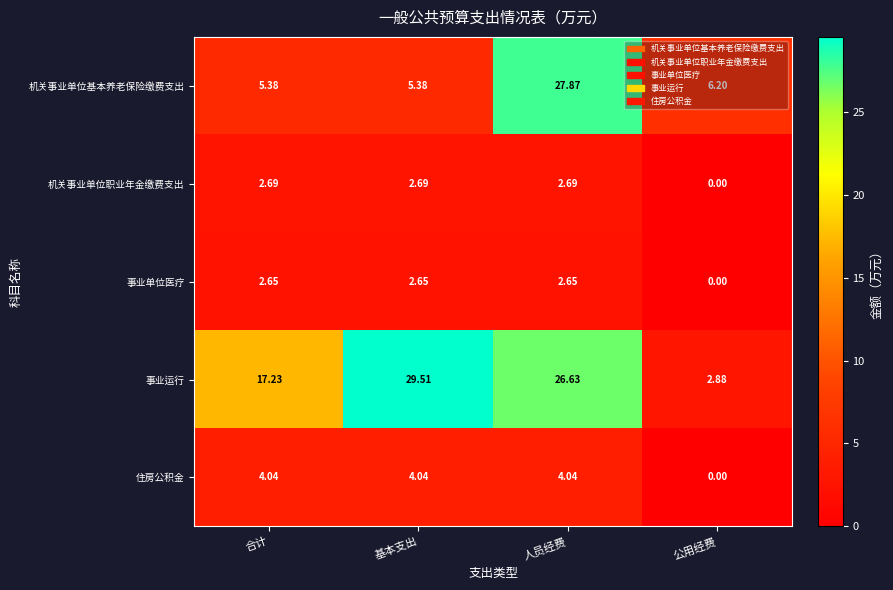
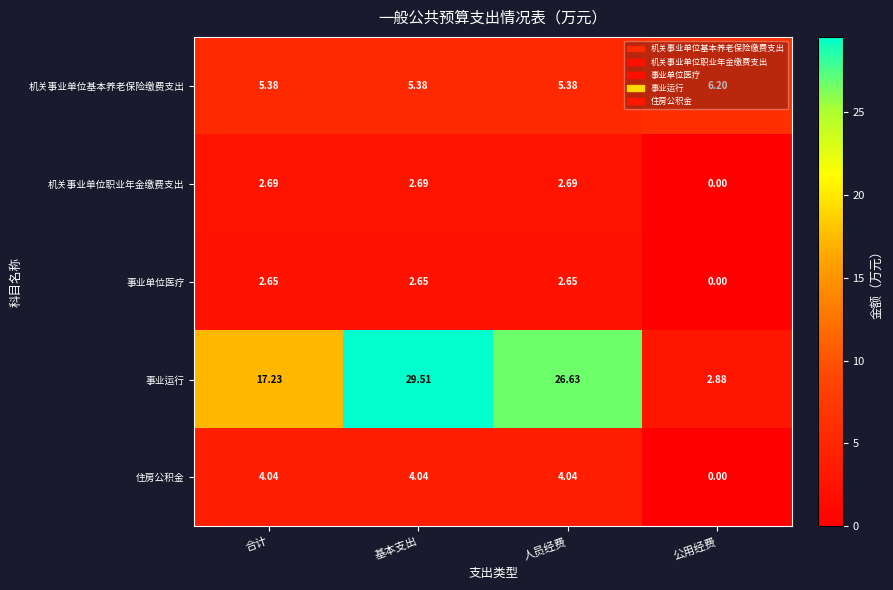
机关事业单位基本养老保险缴费支出, 人员经费: 27.87 -> 5.38
